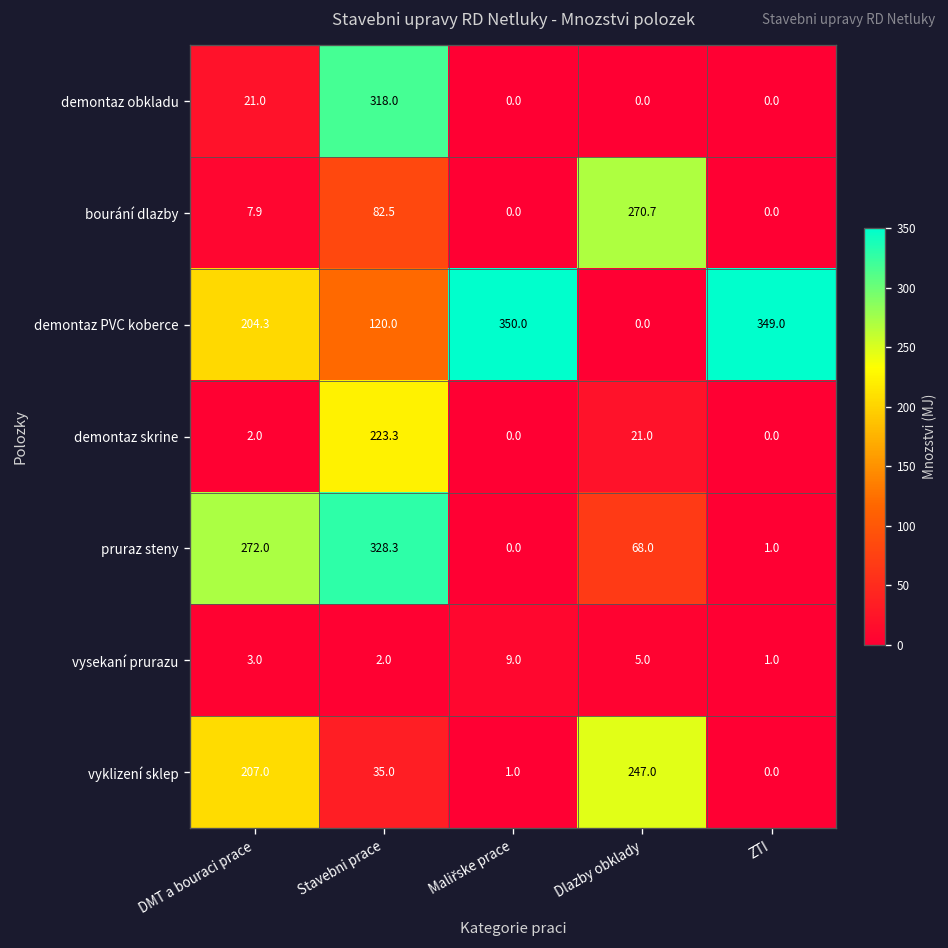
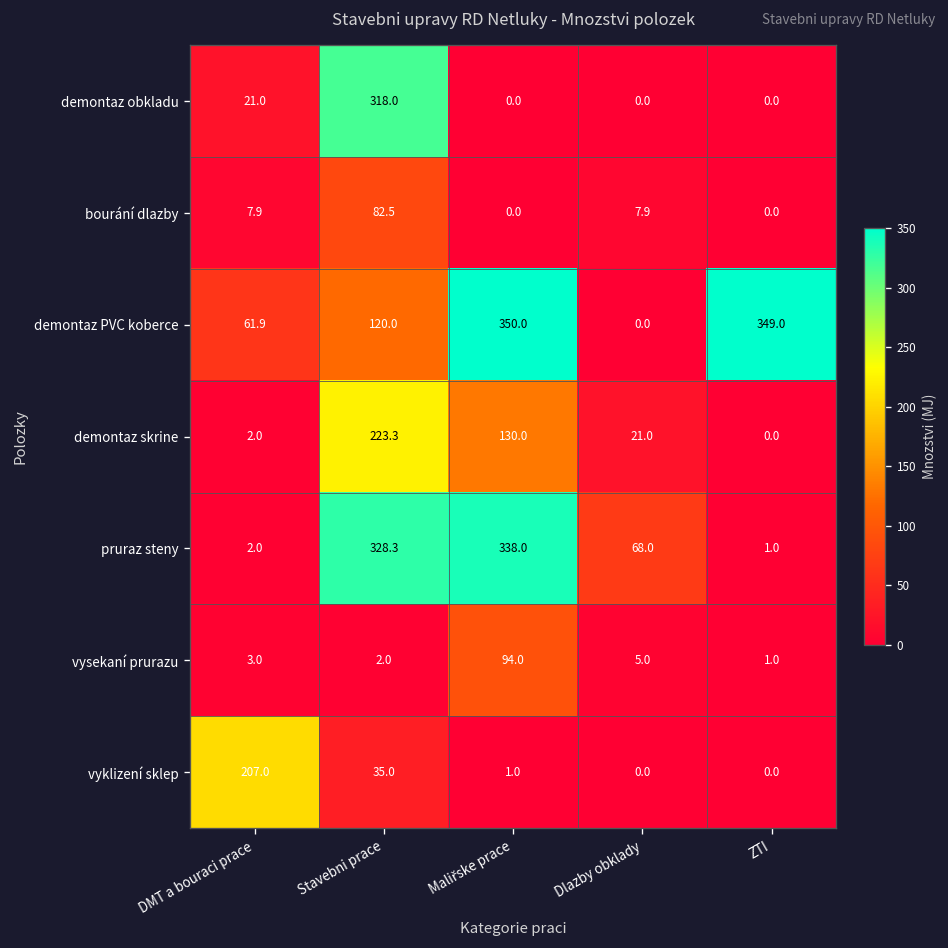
bourání dlazby, Dlazby obklady: 270.7 -> 7.9
demontaz PVC koberce, DMT a bouraci prace: 204.3 -> 61.9
demontaz skrine, Maliřske prace: 0.0 -> 130.0
pruraz steny, DMT a bouraci prace: 272.0 -> 2.0
pruraz steny, Maliřske prace: 0.0 -> 338.0
vysekaní prurazu, Maliřske prace: 9.0 -> 94.0
vyklizení sklep, Dlazby obklady: 247.0 -> 0.0
